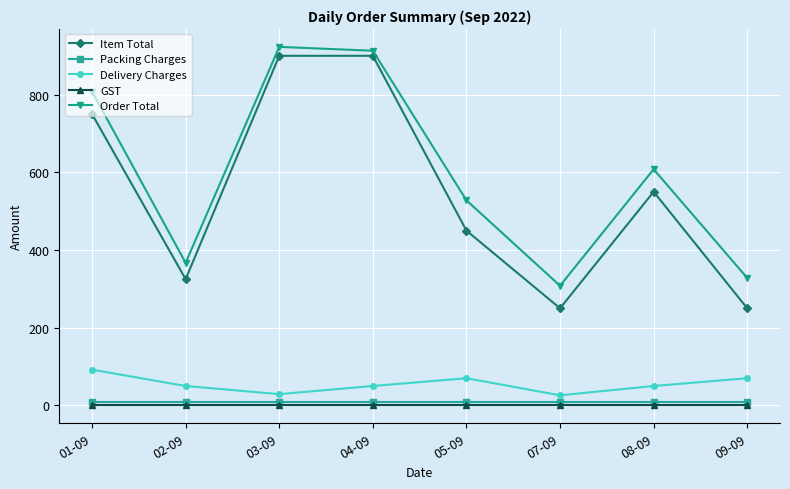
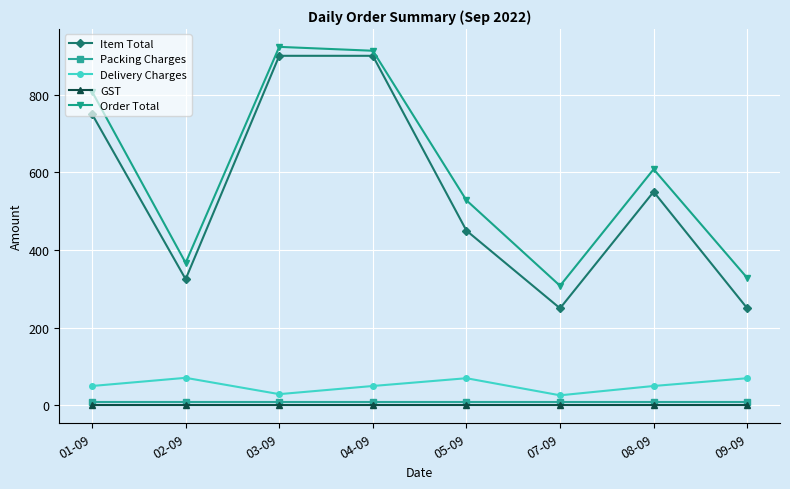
Delivery Charges, 01-09: 90 -> 50
Delivery Charges, 02-09: 50 -> 70
